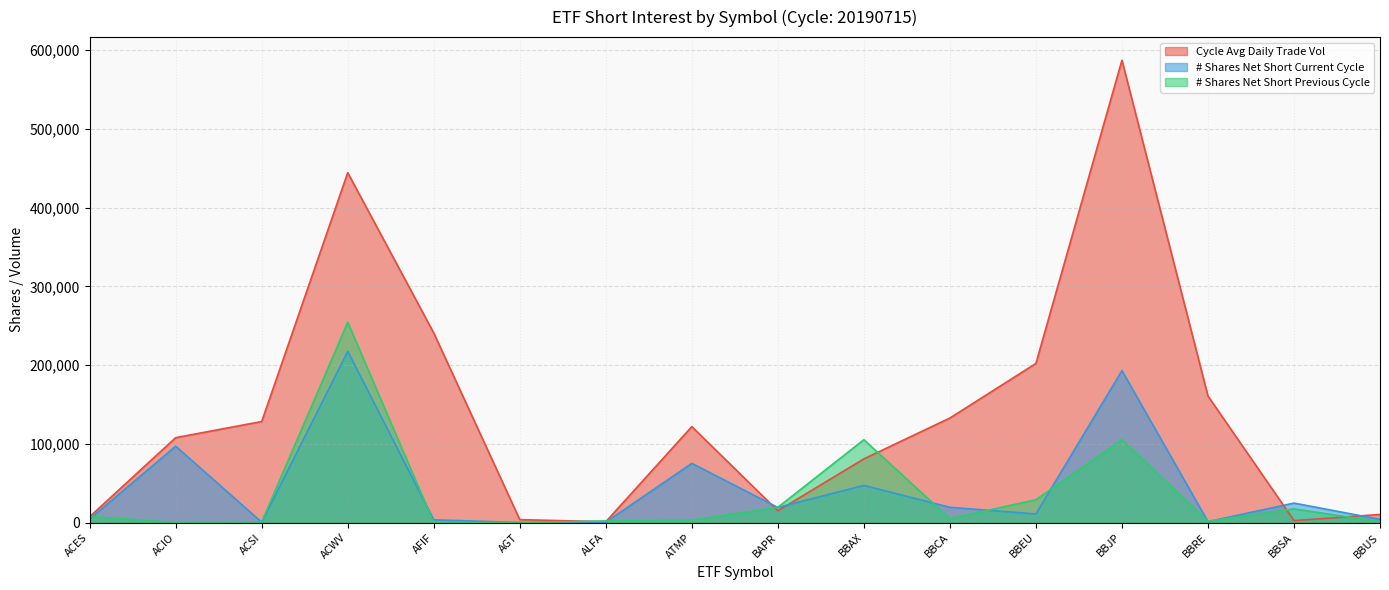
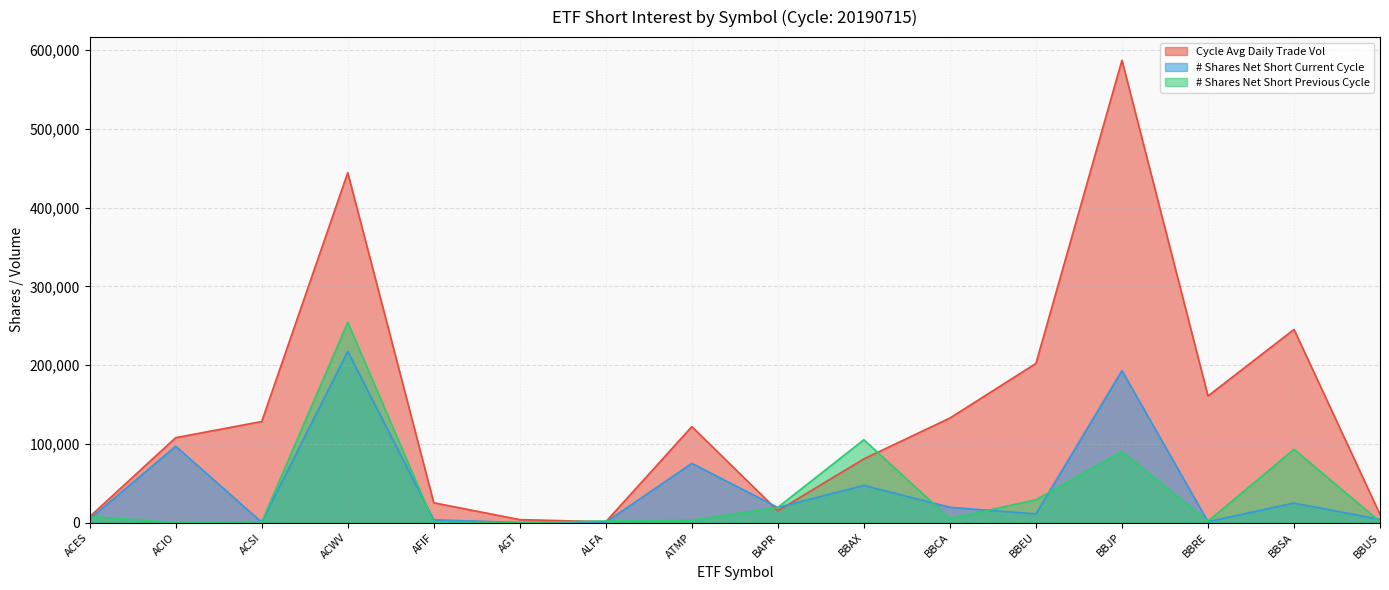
Cycle Avg Daily Trade Vol, AFIF: 240,000 -> 30,000
# Shares Net Short Previous Cycle, BBJP: 110,000 -> 90,000
Cycle Avg Daily Trade Vol, BBSA: 0 -> 250,000
# Shares Net Short Previous Cycle, BBSA: 20,000 -> 90,000
